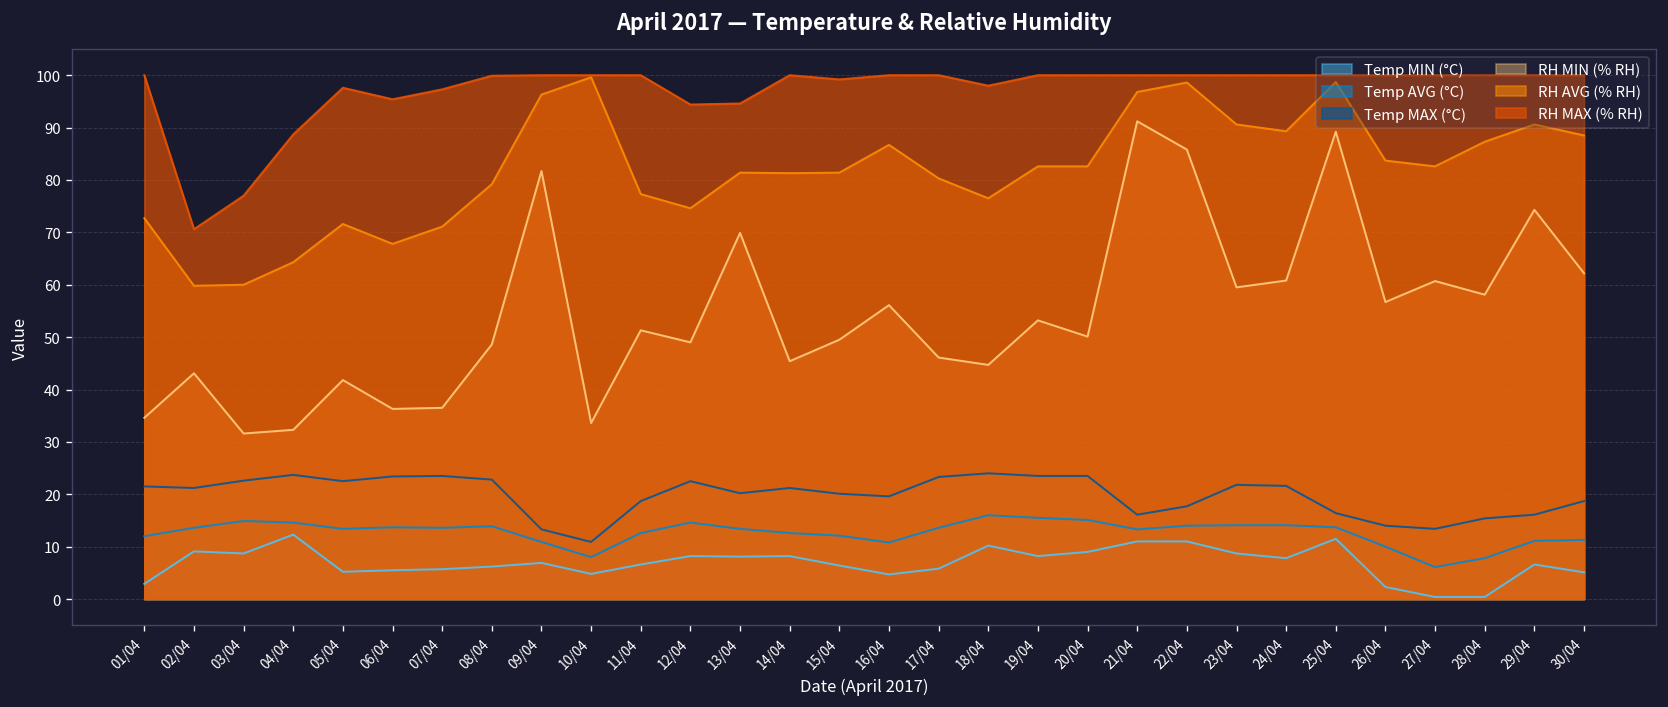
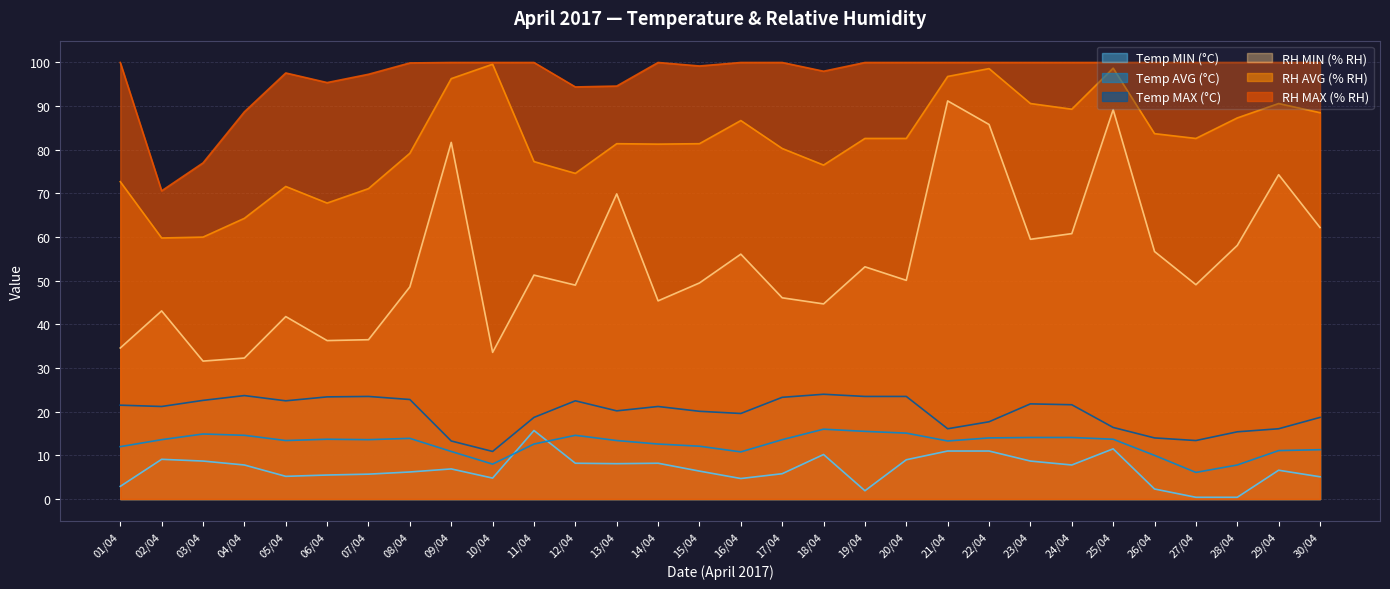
Temp MIN (°C), 04/04: 12 -> 8
Temp MIN (°C), 11/04: 7 -> 16
Temp MIN (°C), 19/04: 8 -> 2
RH MIN (% RH), 27/04: 61 -> 49
